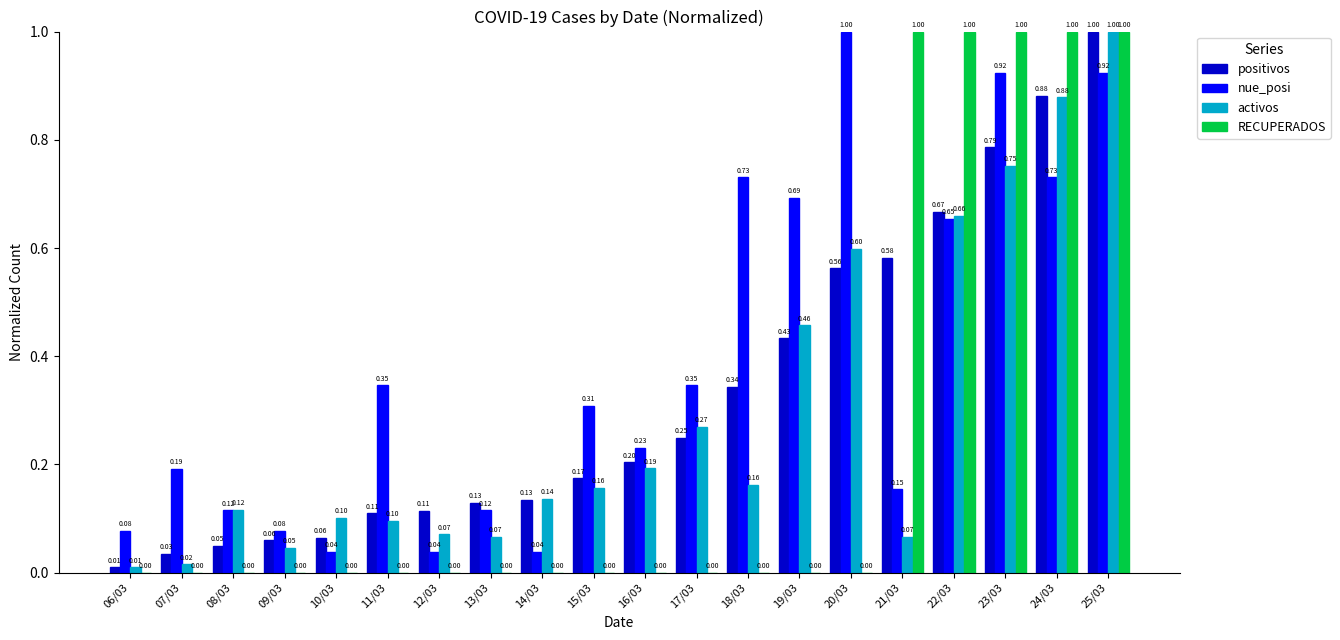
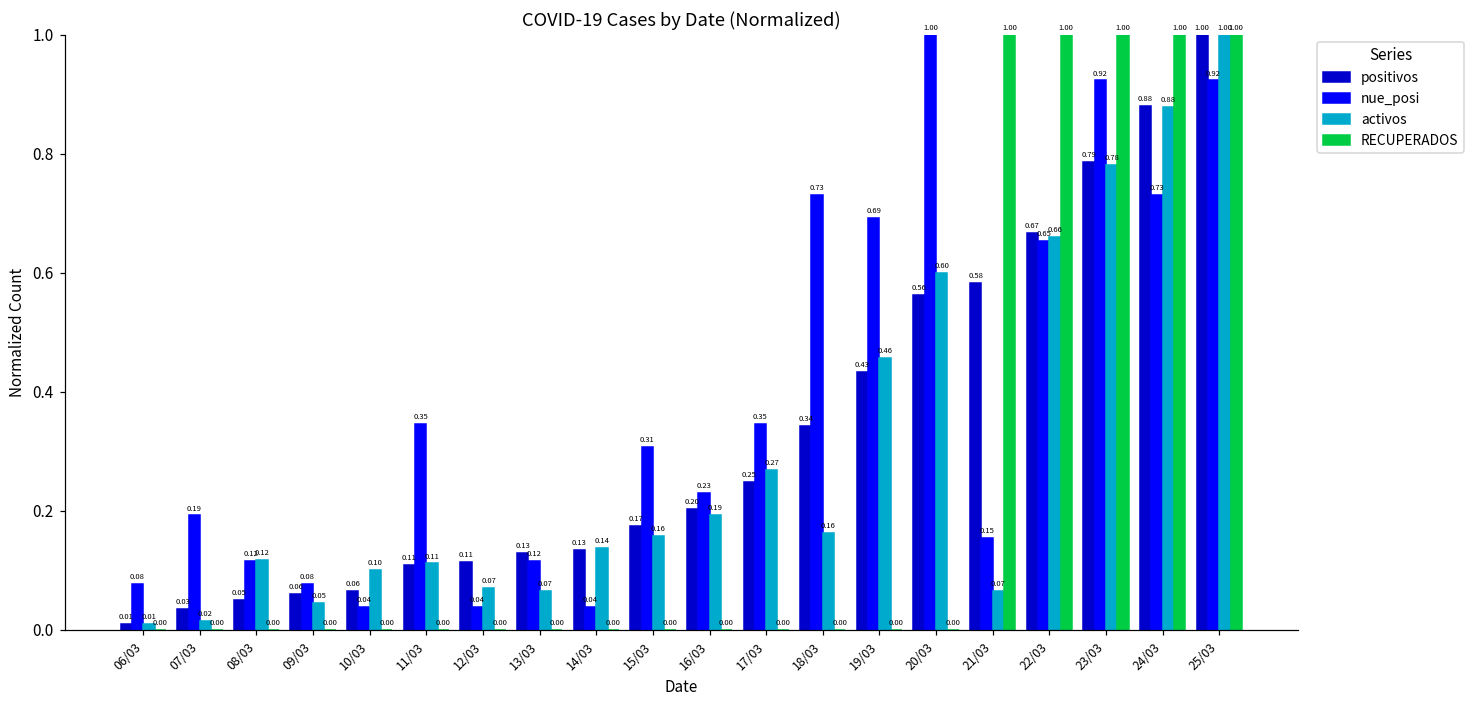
activos, 11/03: 0.10 -> 0.11
activos, 23/03: 0.75 -> 0.78
